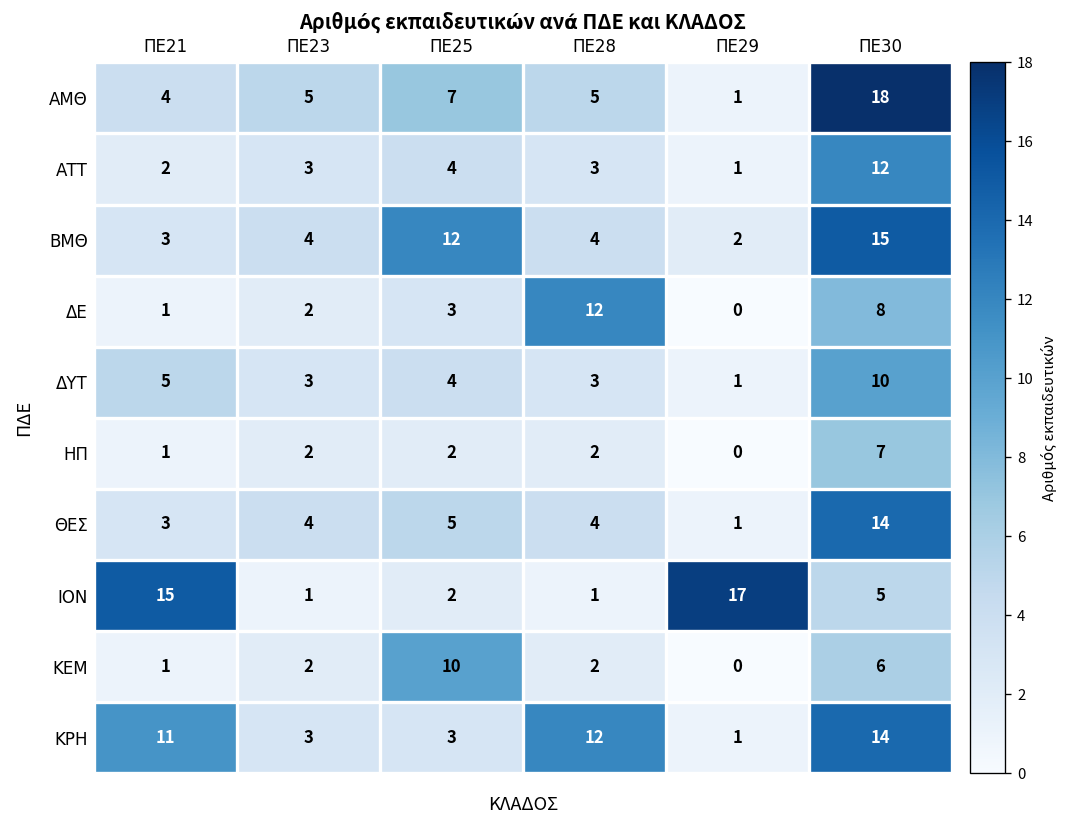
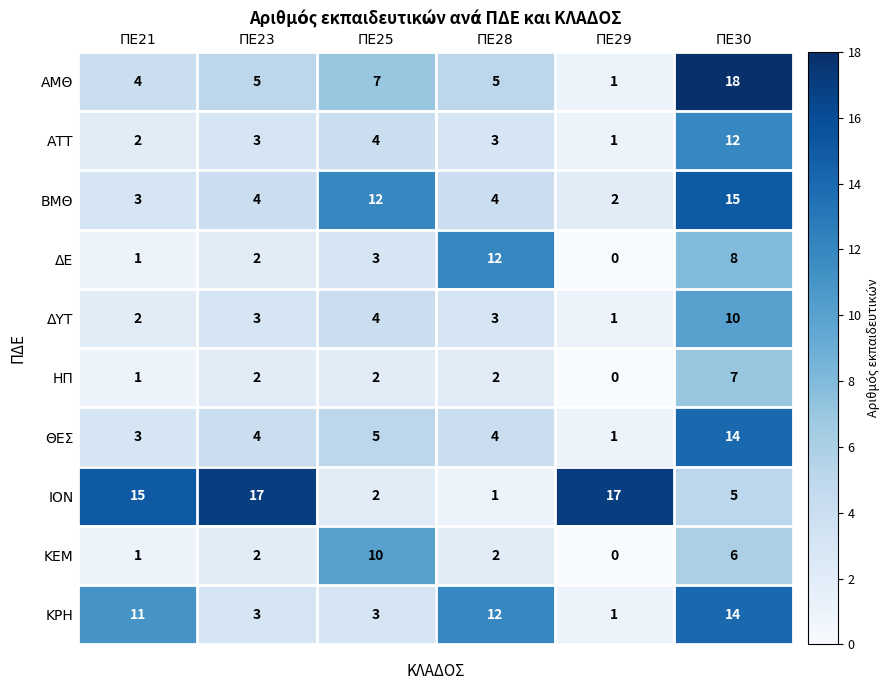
ΔΥΤ, ΠΕ21: 5 -> 2
ΙΟΝ, ΠΕ23: 1 -> 17
